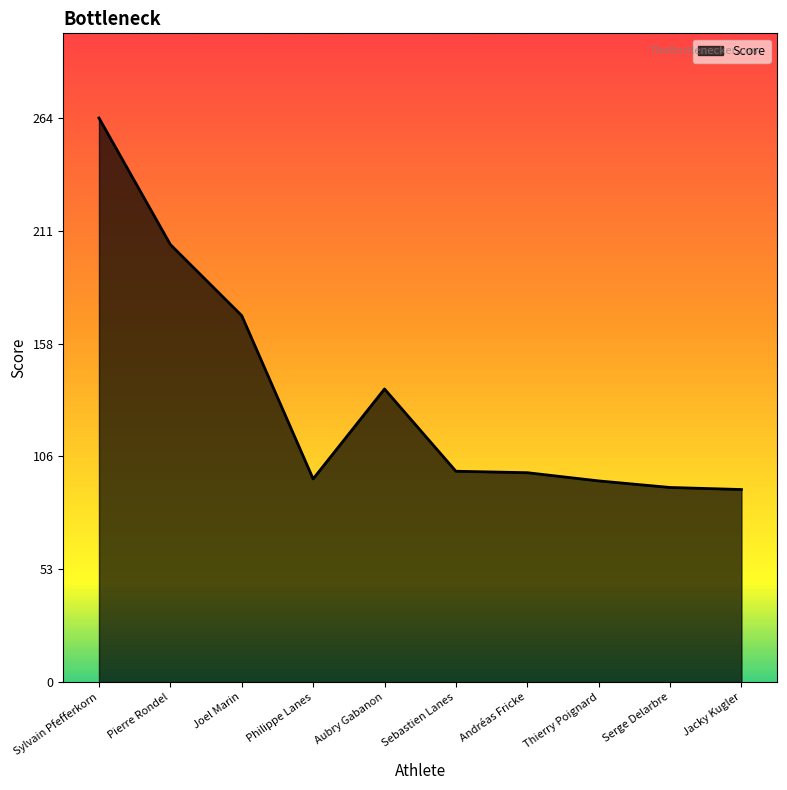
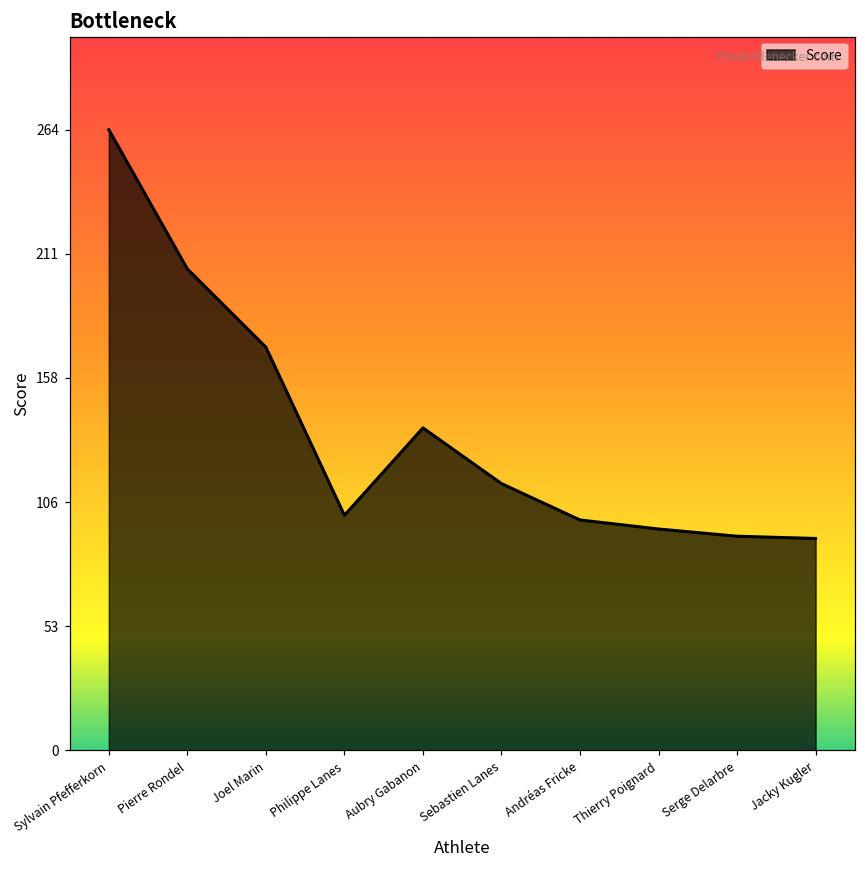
Philippe Lanes: 95 -> 100
Sebastien Lanes: 99 -> 113
